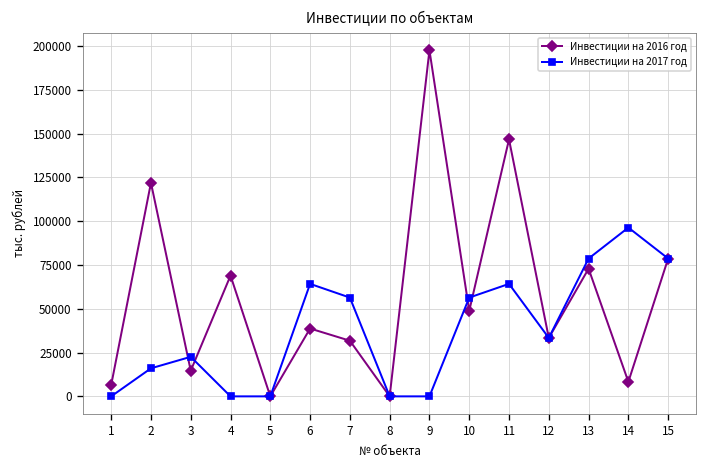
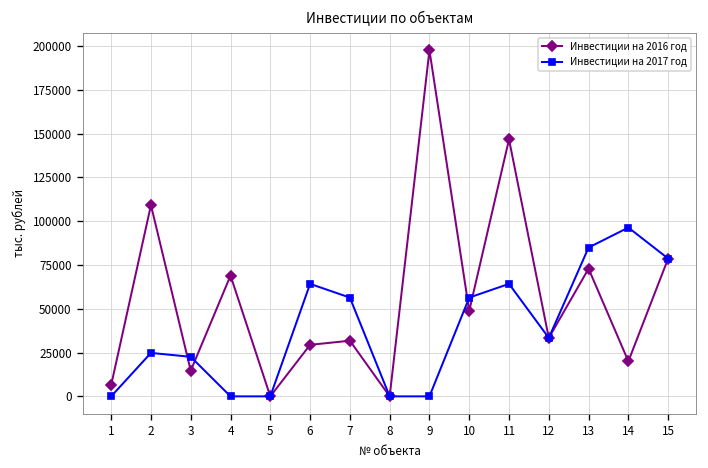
Инвестиции на 2016 год, 2: 122000 -> 109000
Инвестиции на 2017 год, 2: 16000 -> 25000
Инвестиции на 2016 год, 6: 39000 -> 29000
Инвестиции на 2017 год, 13: 79000 -> 85000
Инвестиции на 2016 год, 14: 8000 -> 20000
